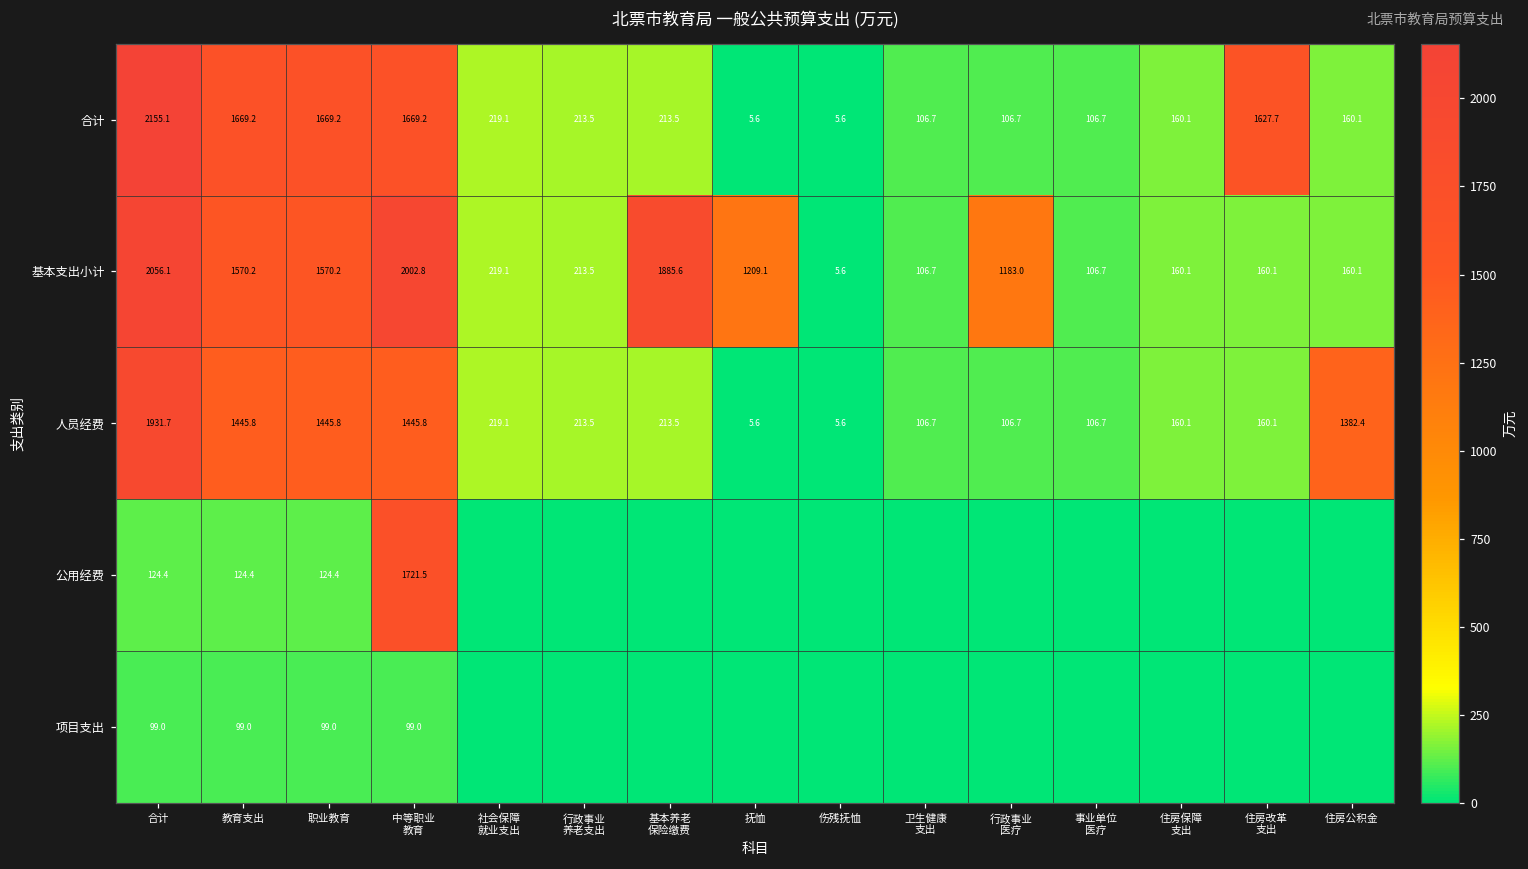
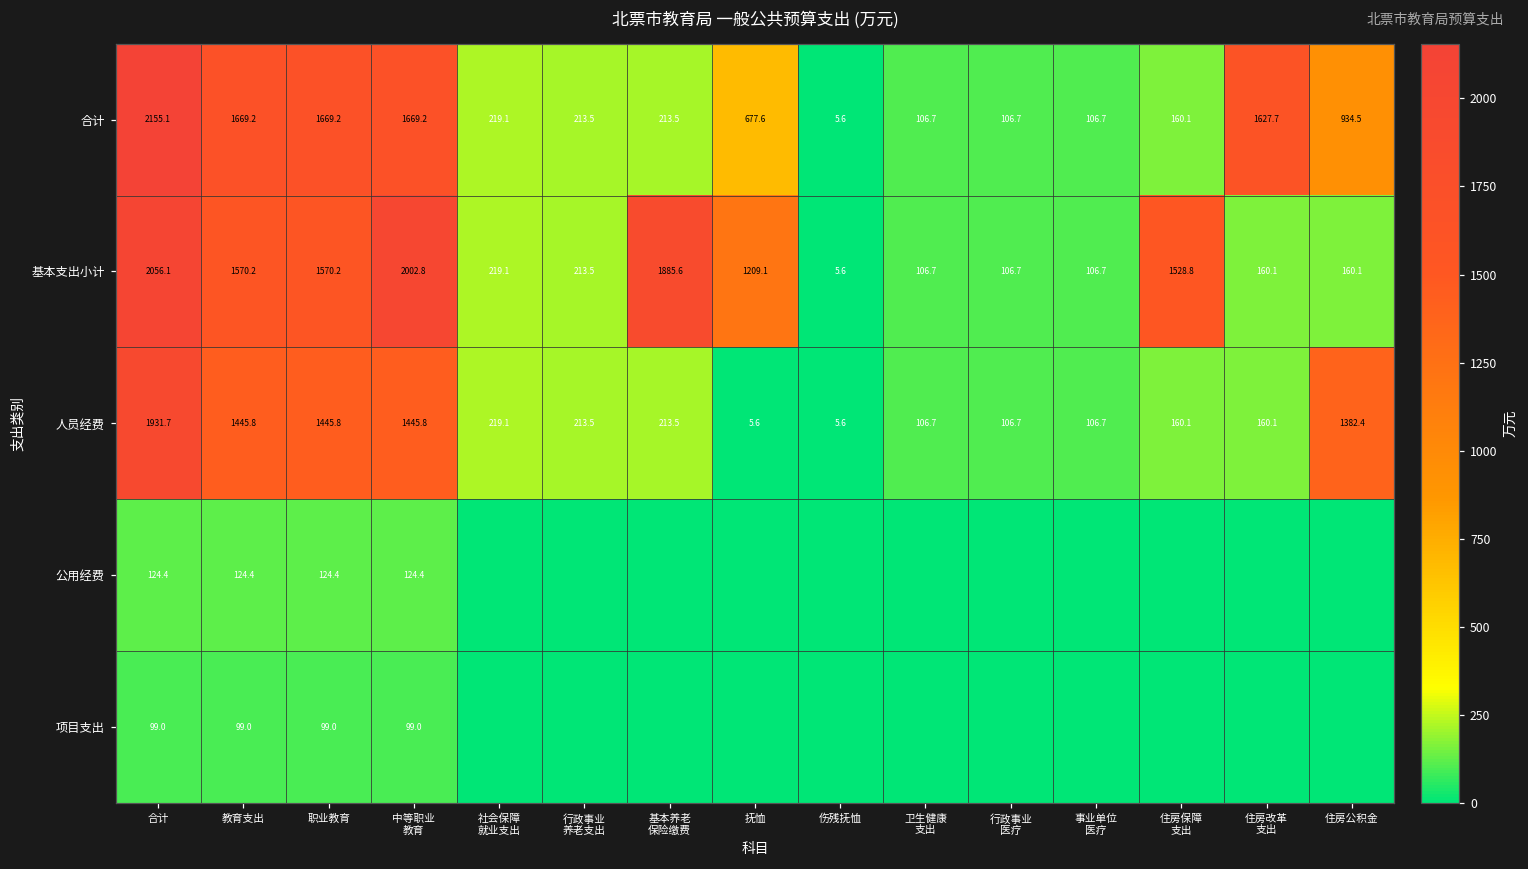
合计, 抚恤: 5.6 -> 677.6
合计, 住房公积金: 160.1 -> 934.5
基本支出小计, 行政事业 医疗: 1183.0 -> 106.7
基本支出小计, 住房保障 支出: 160.1 -> 1528.8
公用经费, 中等职业 教育: 1721.5 -> 124.4
